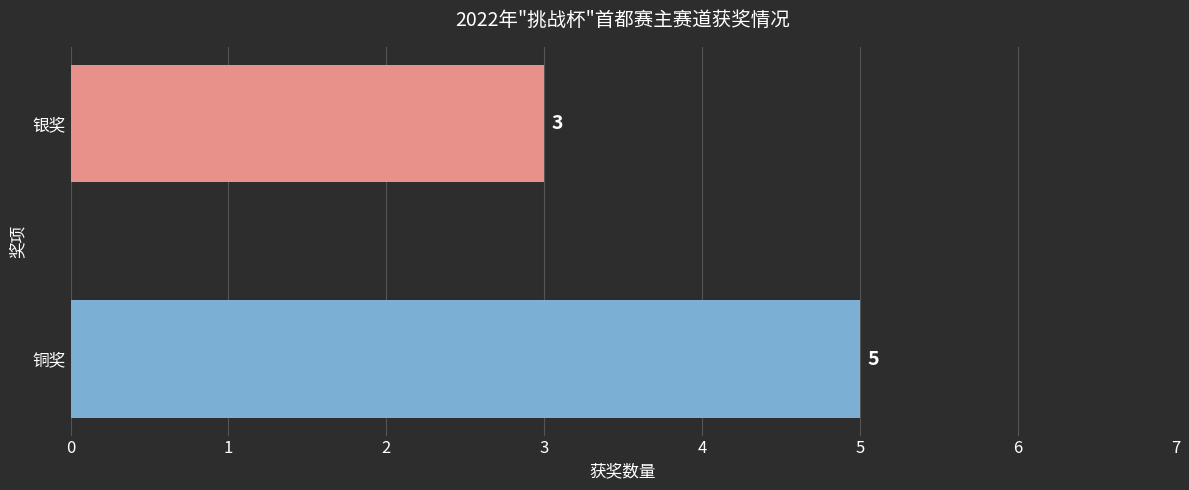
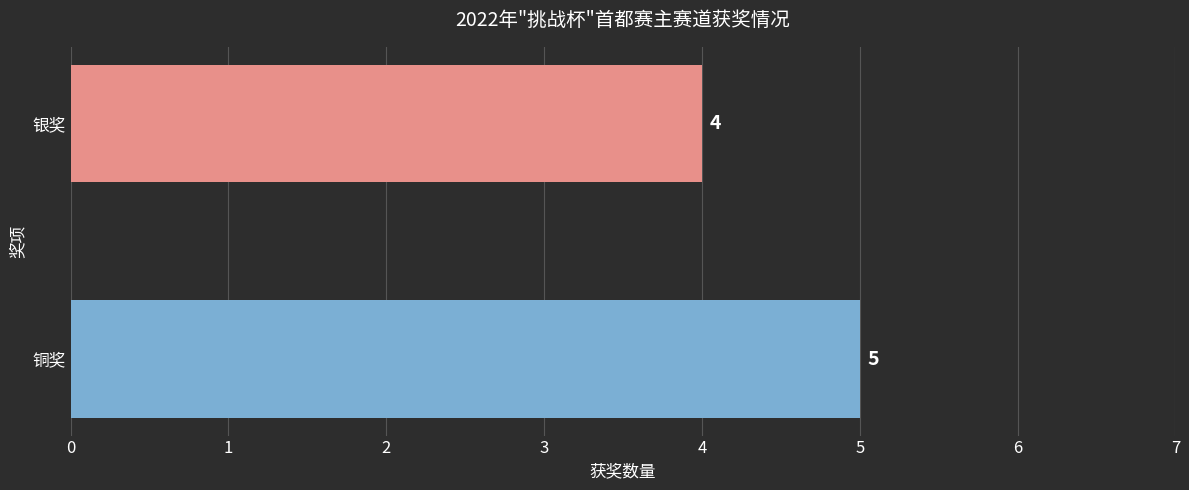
银奖: 3 -> 4
